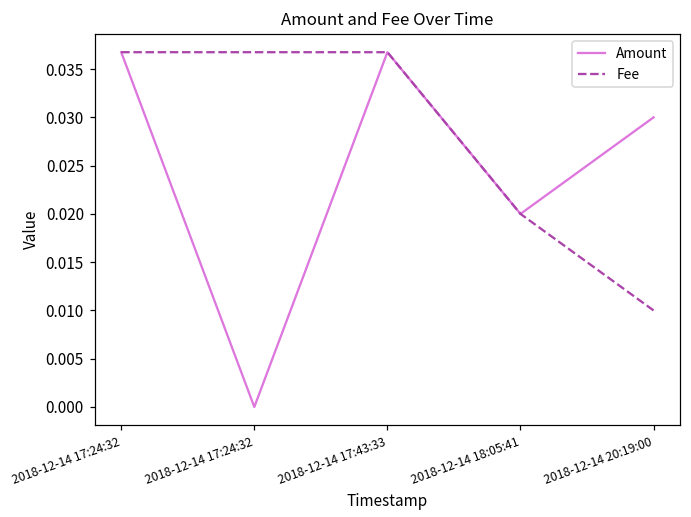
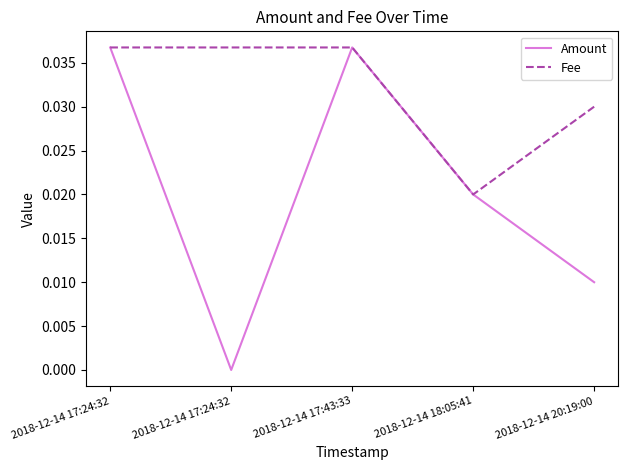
Amount, 2018-12-14 20:19:00: 0.03 -> 0.01
Fee, 2018-12-14 20:19:00: 0.01 -> 0.03
